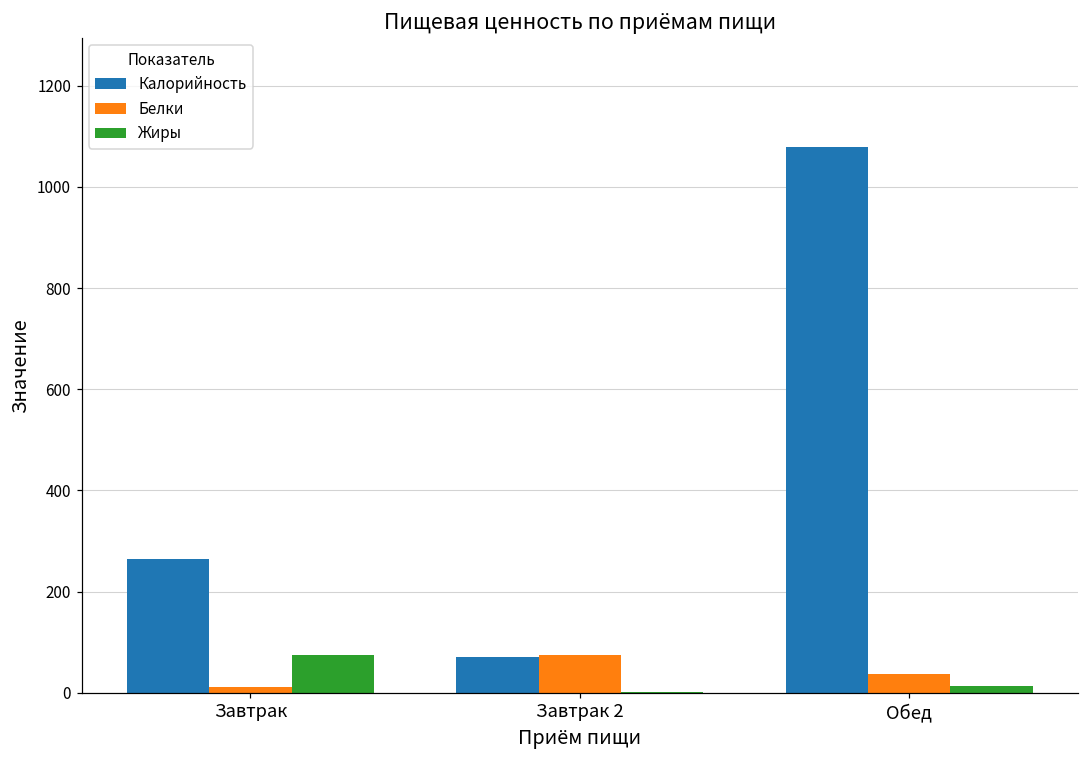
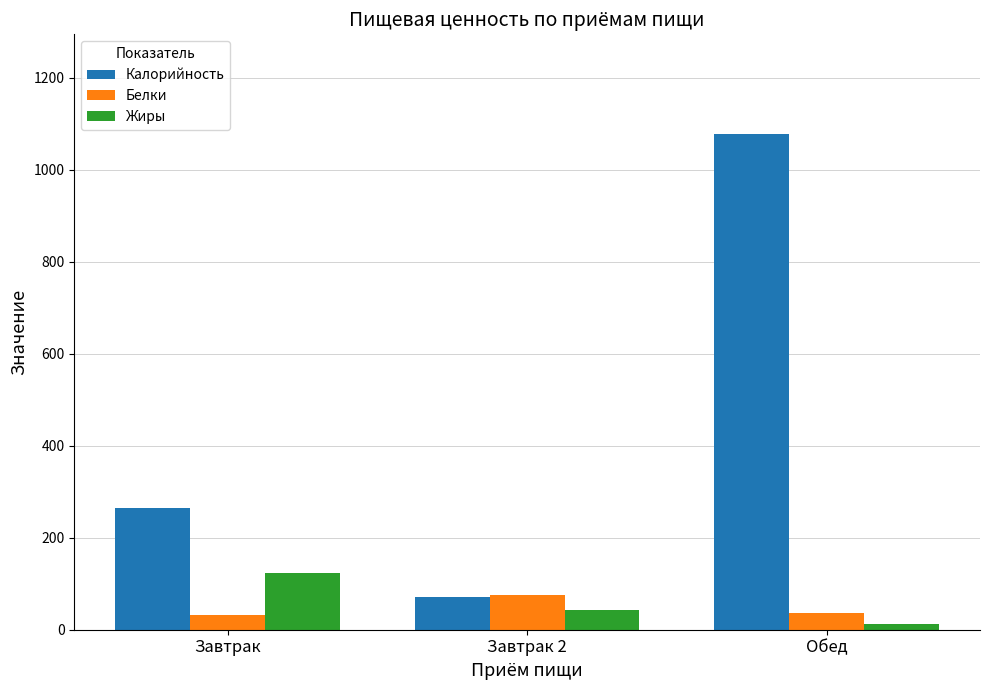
Белки, Завтрак: 10 -> 30
Жиры, Завтрак: 70 -> 120
Жиры, Завтрак 2: 0 -> 40
